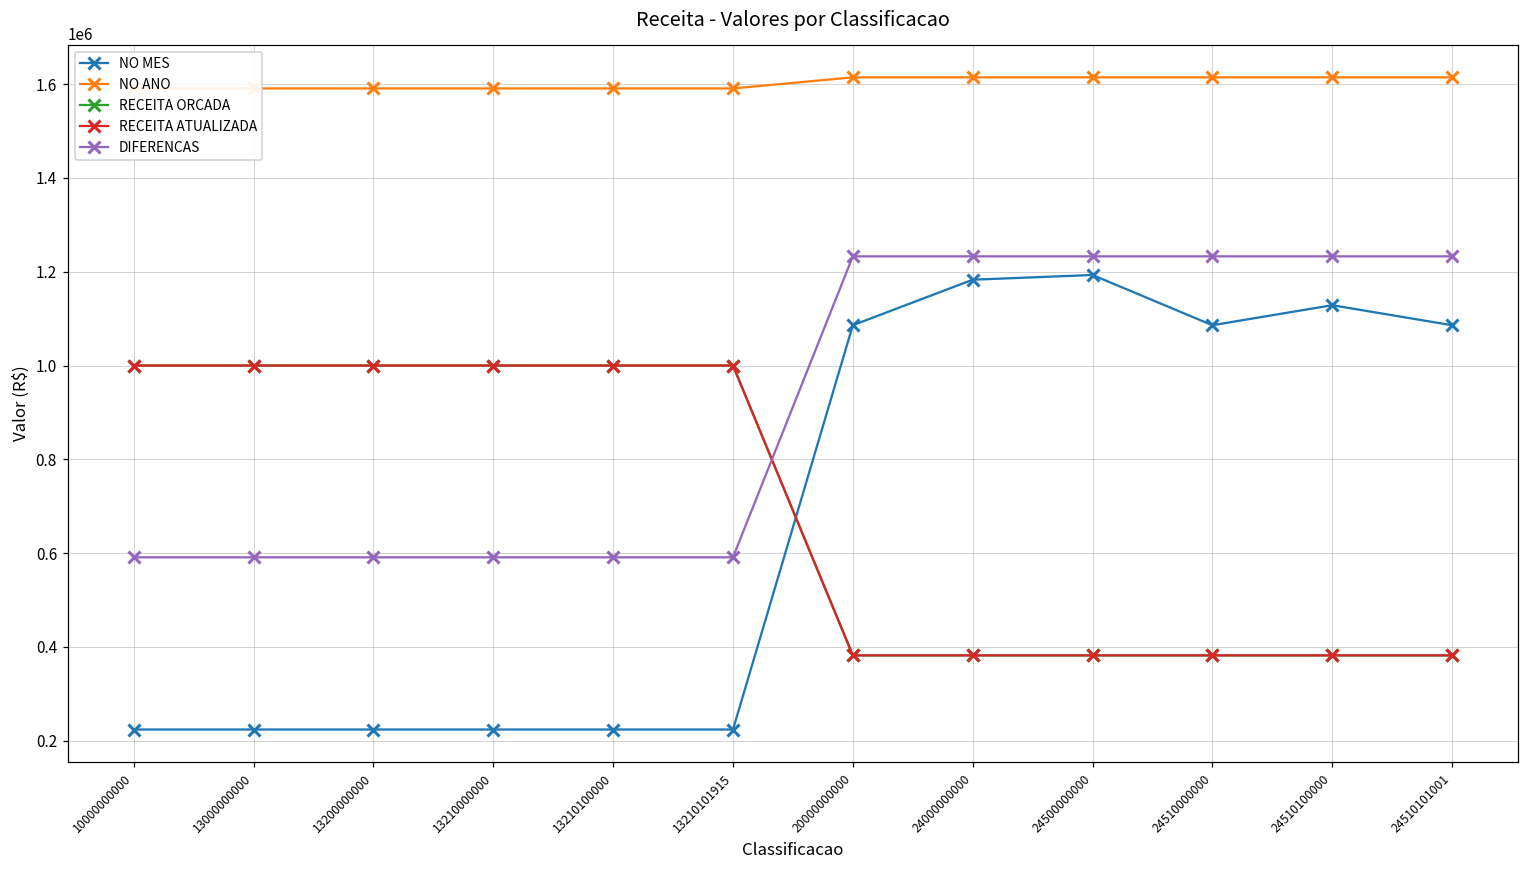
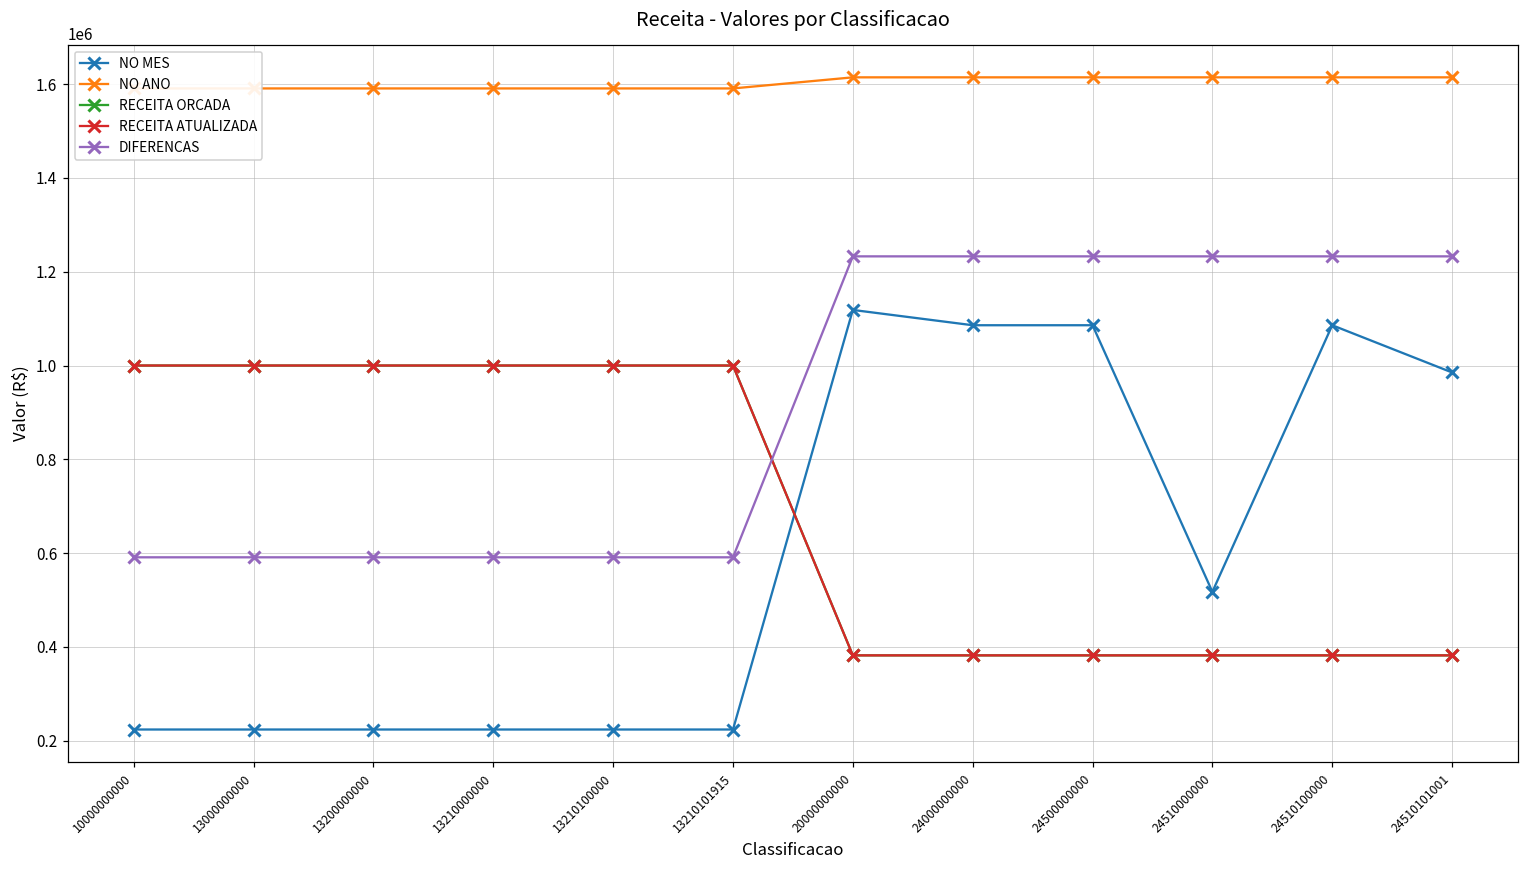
NO MES, 20000000000: 1090000 -> 1120000
NO MES, 24000000000: 1180000 -> 1090000
NO MES, 24500000000: 1190000 -> 1090000
NO MES, 24510000000: 1090000 -> 520000
NO MES, 24510100000: 1130000 -> 1090000
NO MES, 24510101001: 1090000 -> 990000
